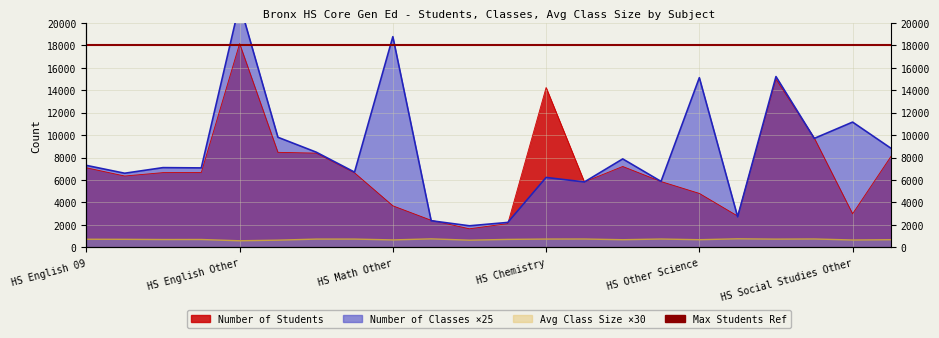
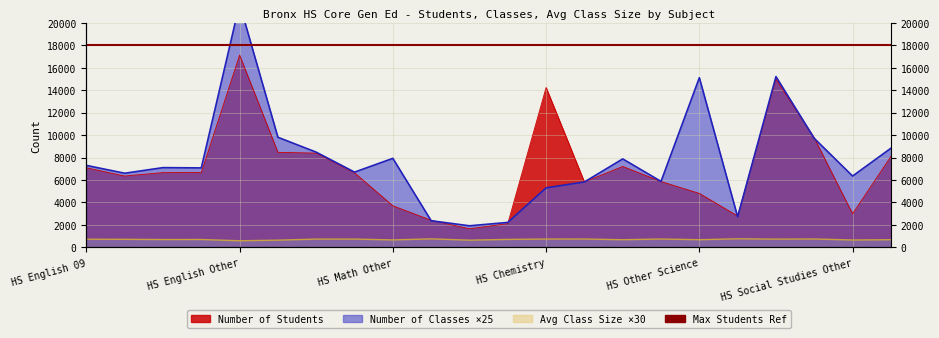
Number of Students, HS English Other: 18100 -> 17100
Number of Classes ×25, HS Math Other: 18800 -> 7900
Number of Classes ×25, HS Chemistry: 6200 -> 5300
Number of Classes ×25, HS Social Studies Other: 11200 -> 6400
